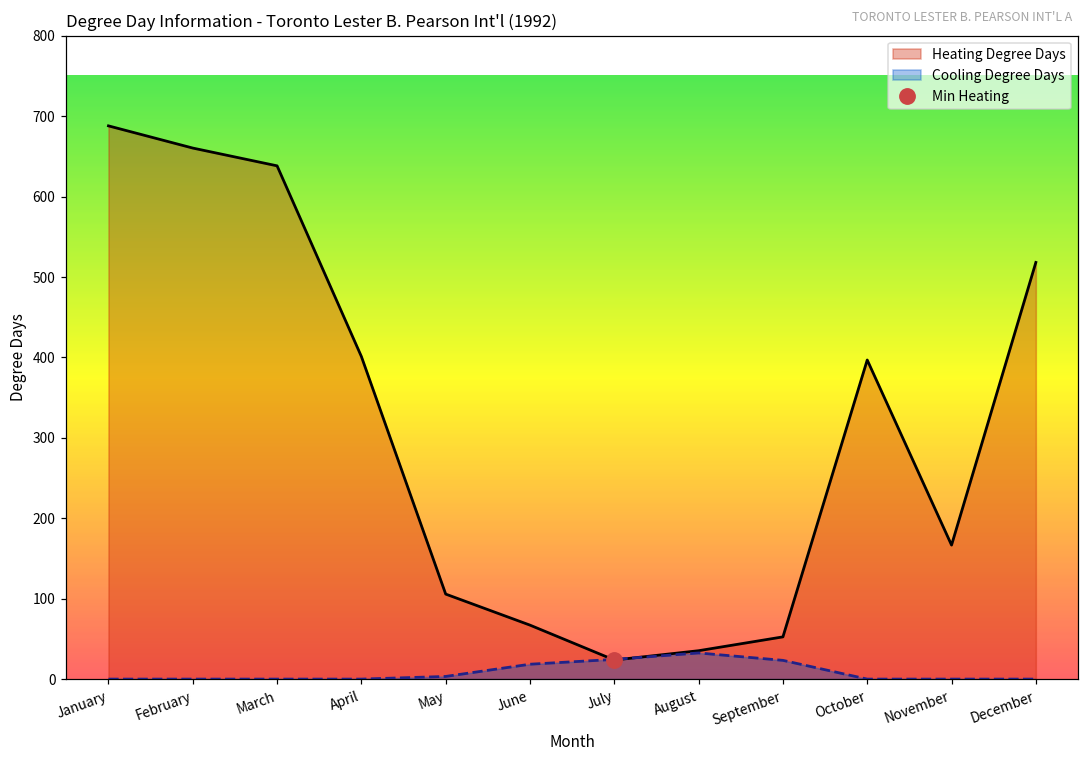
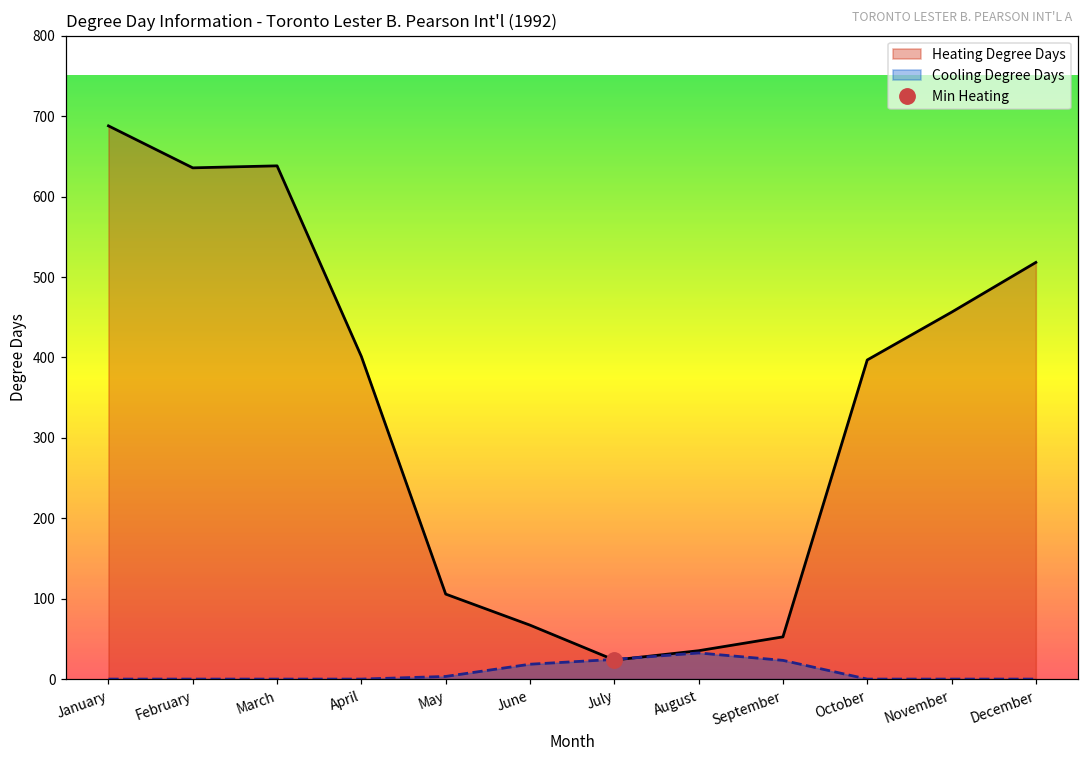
Heating Degree Days, February: 660 -> 640
Heating Degree Days, November: 170 -> 460
